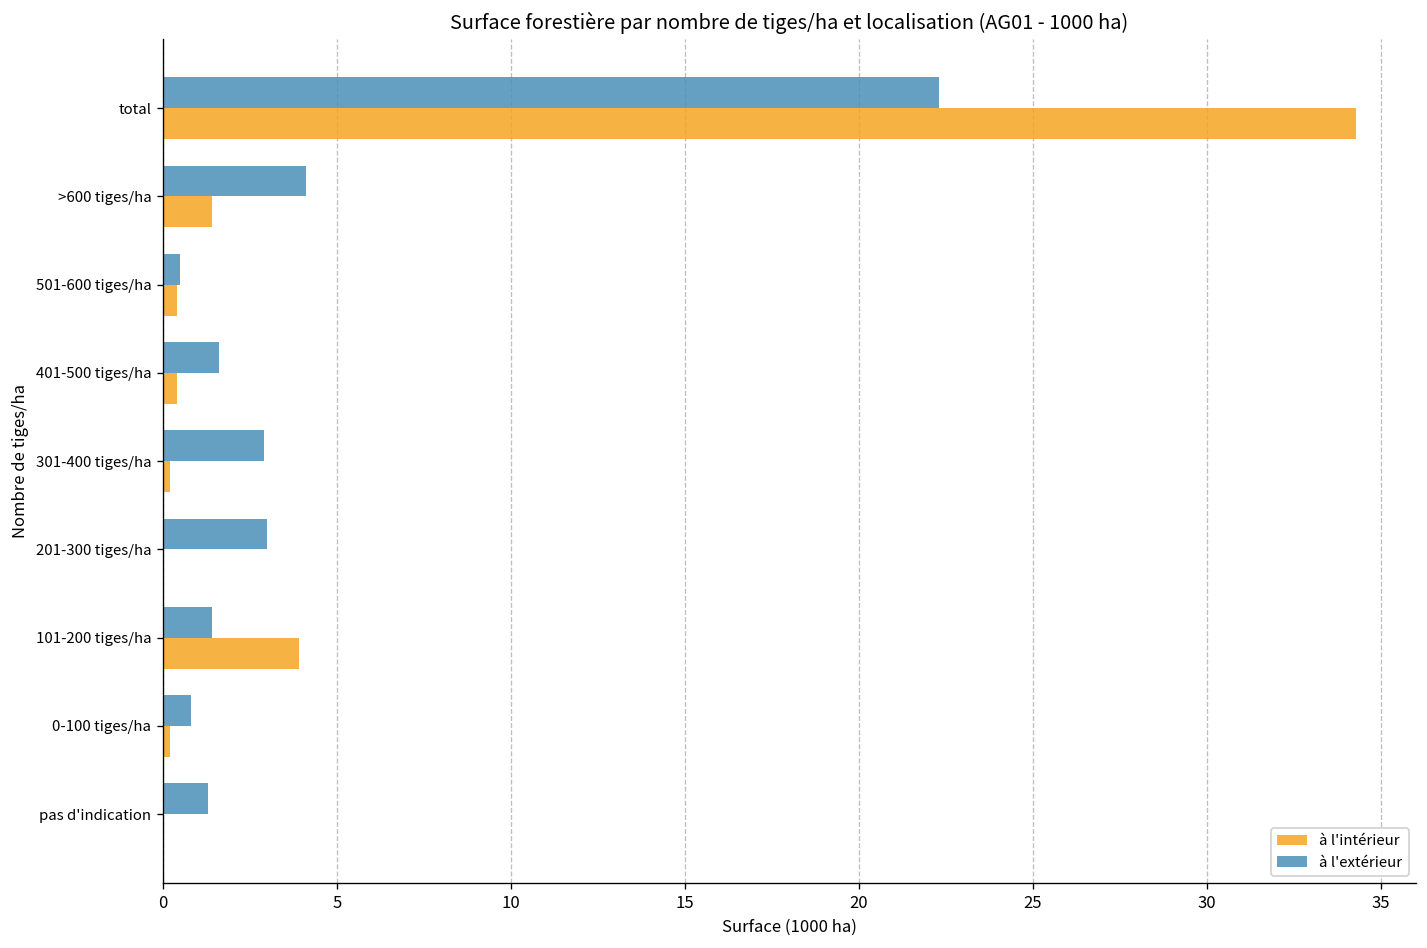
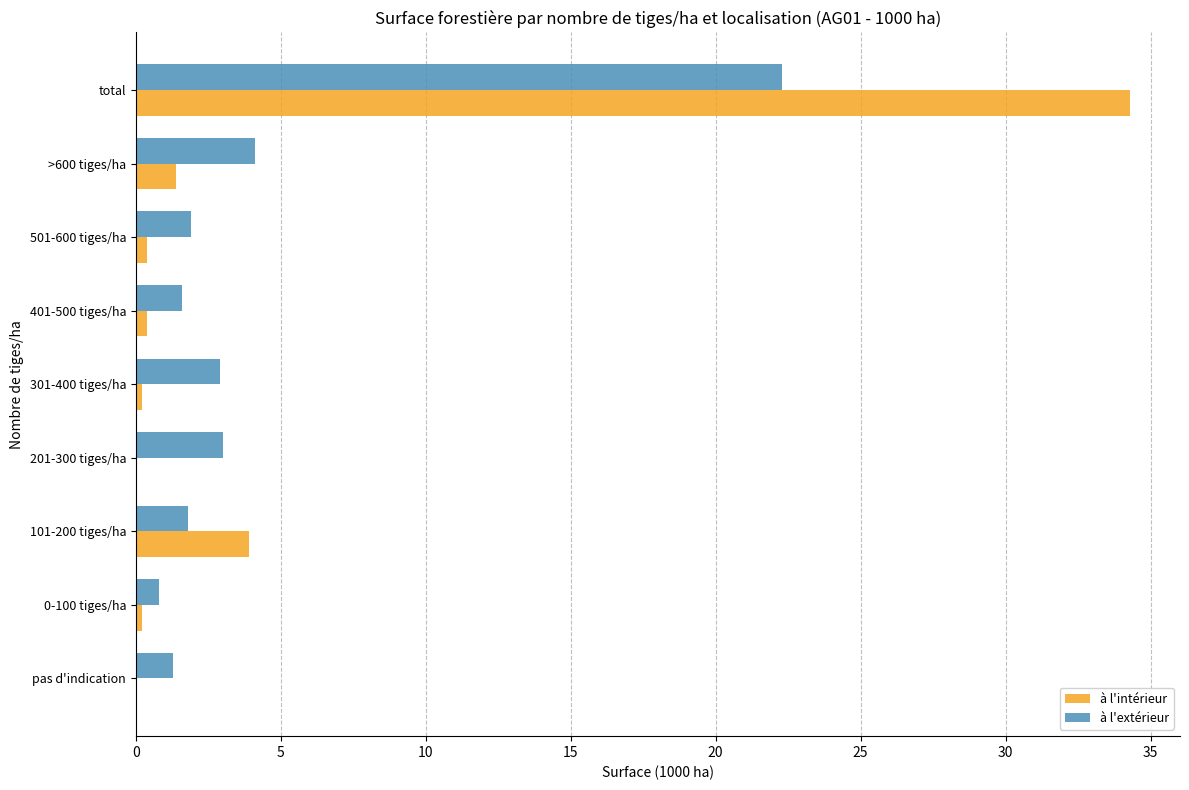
à l'extérieur, 501-600 tiges/ha: 0.5 -> 1.9
à l'extérieur, 101-200 tiges/ha: 1.4 -> 1.8
